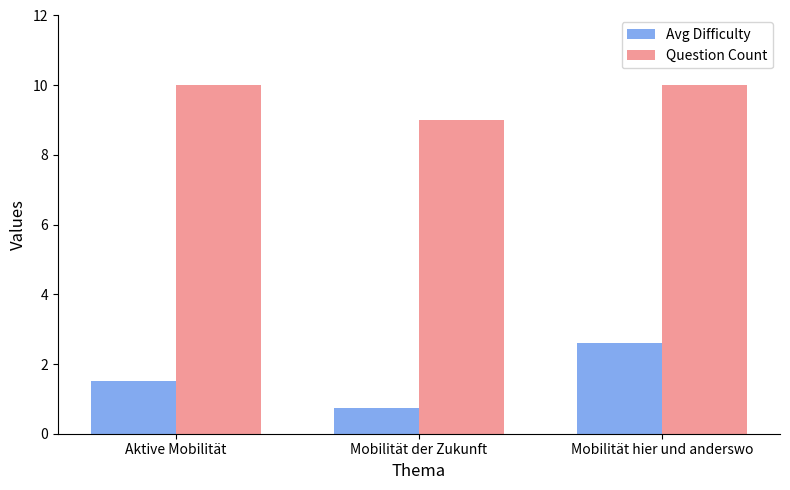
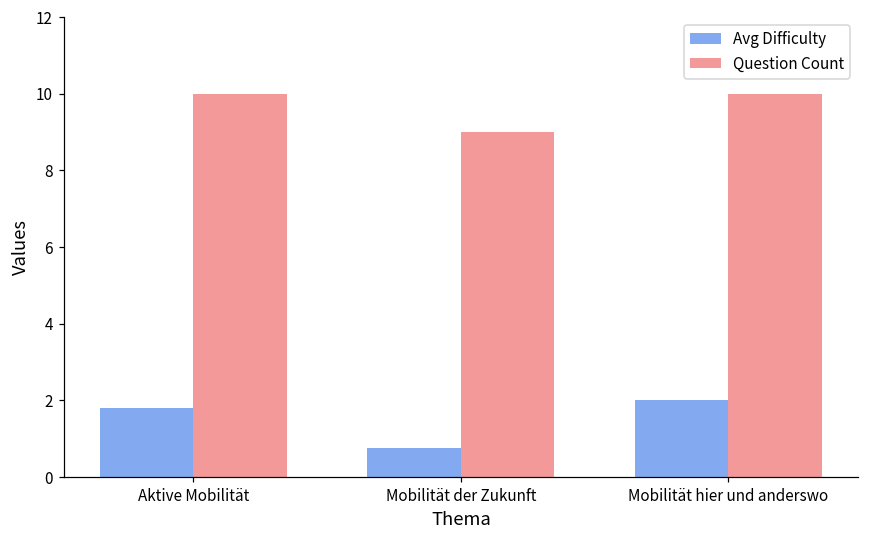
Avg Difficulty, Aktive Mobilität: 1.5 -> 1.8
Avg Difficulty, Mobilität hier und anderswo: 2.6 -> 2.0
